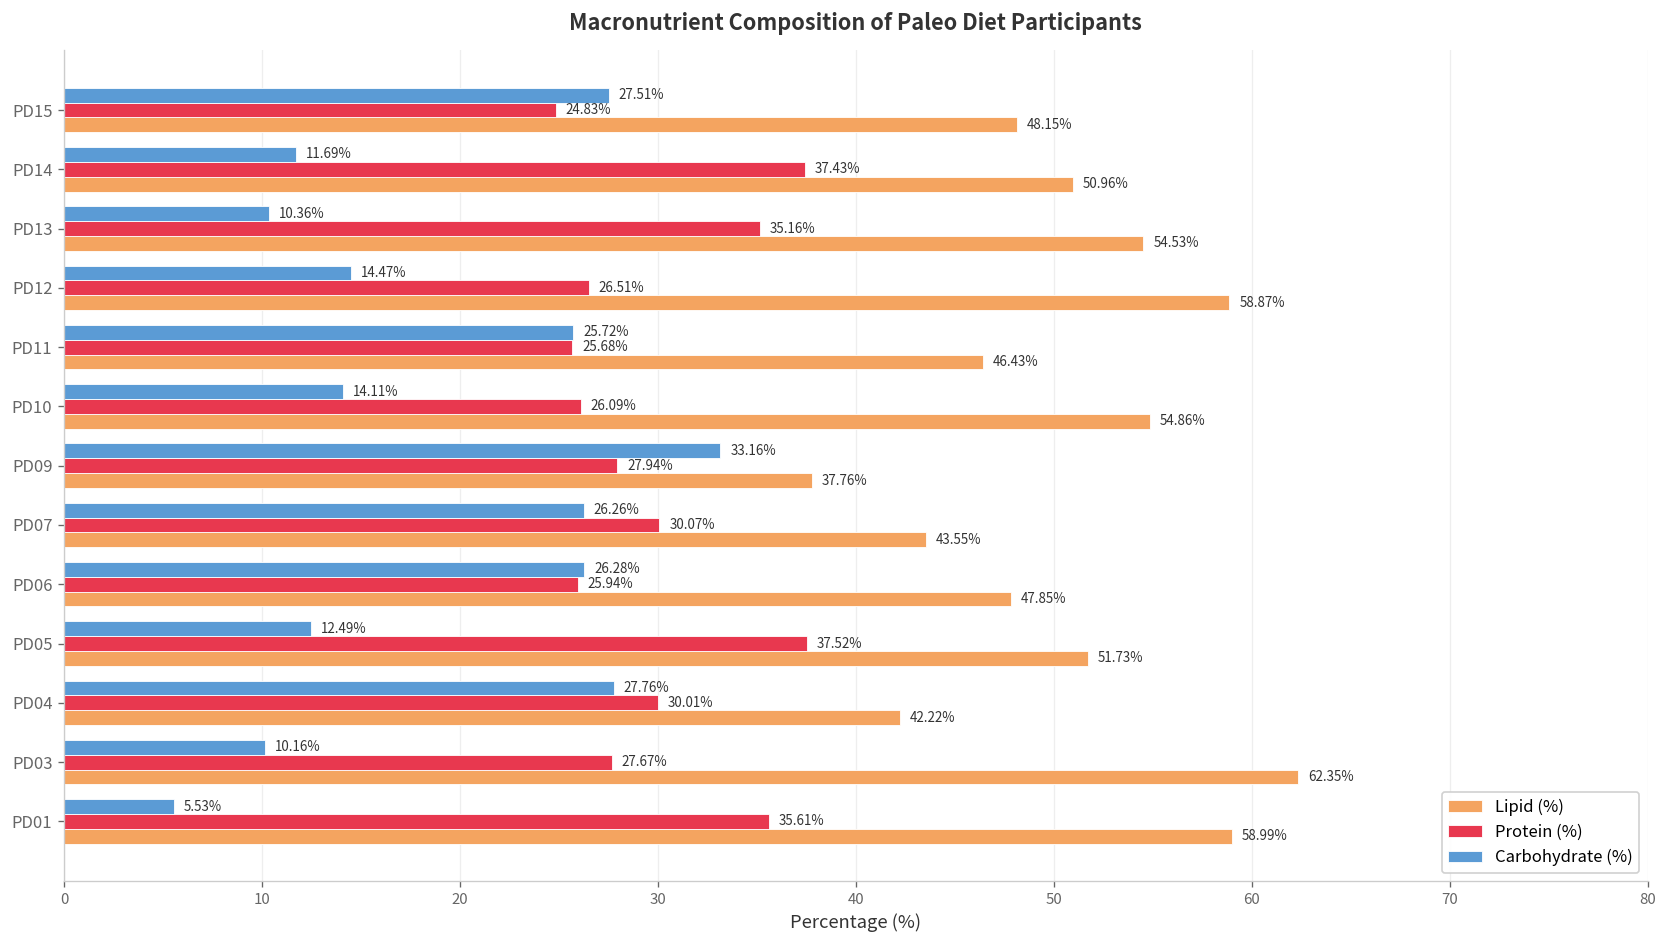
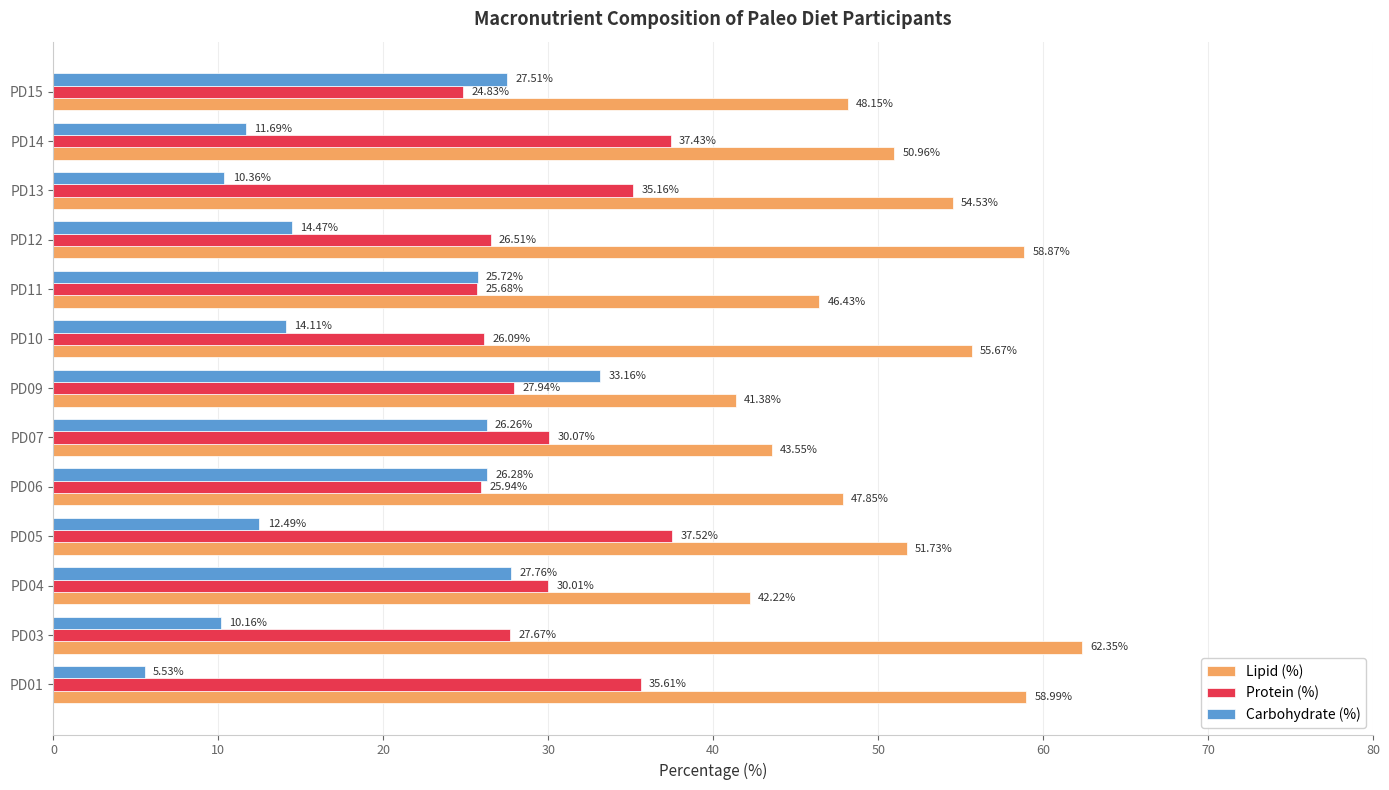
Lipid (%), PD10: 54.86% -> 55.67%
Lipid (%), PD09: 37.76% -> 41.38%
